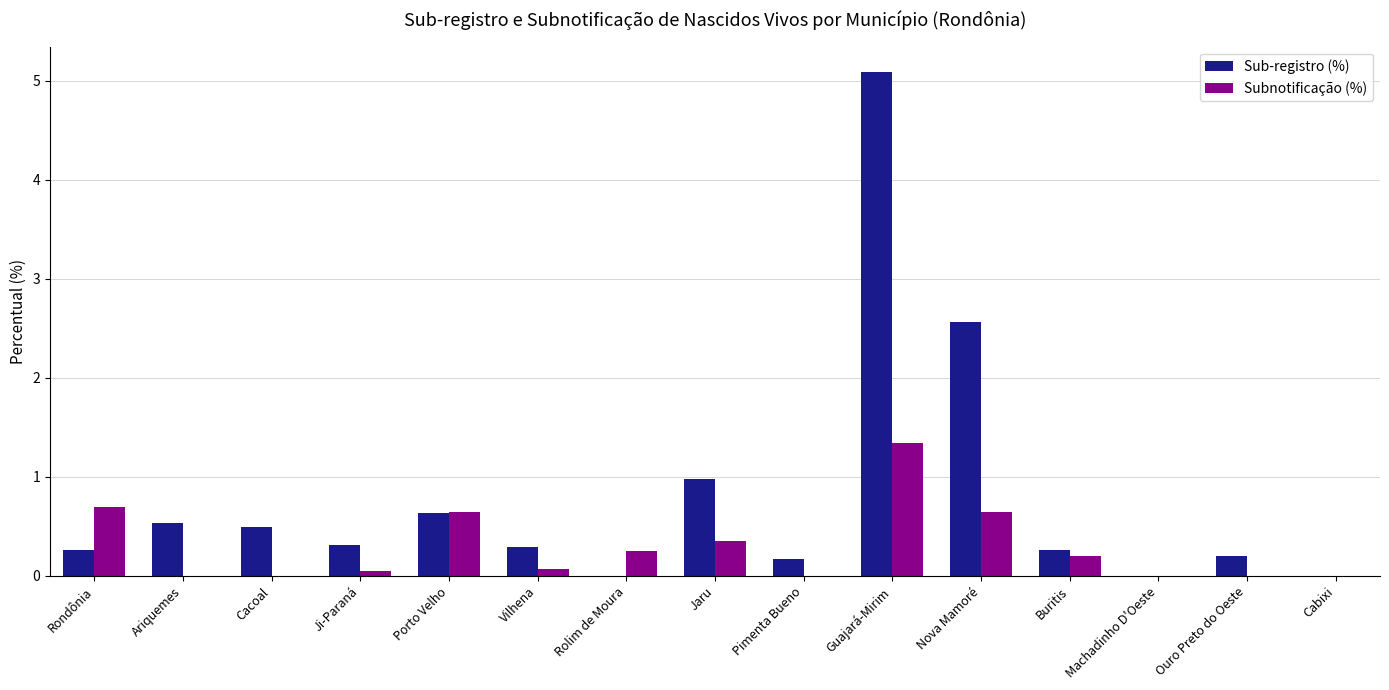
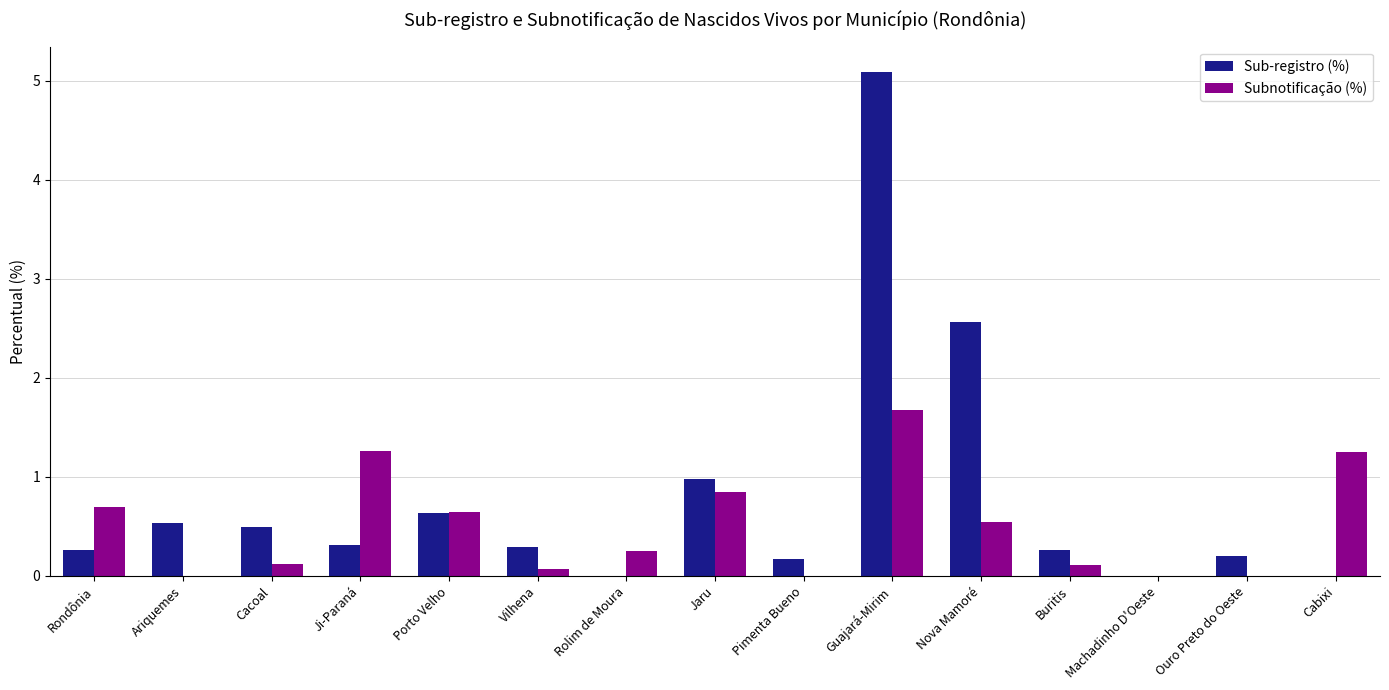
Subnotificação (%), Cacoal: 0.0 -> 0.1
Subnotificação (%), Ji-Paraná: 0.1 -> 1.3
Subnotificação (%), Jaru: 0.3 -> 0.8
Subnotificação (%), Guajará-Mirim: 1.3 -> 1.7
Subnotificação (%), Nova Mamoré: 0.7 -> 0.5
Subnotificação (%), Buritis: 0.2 -> 0.1
Subnotificação (%), Cabixi: 0.0 -> 1.2
